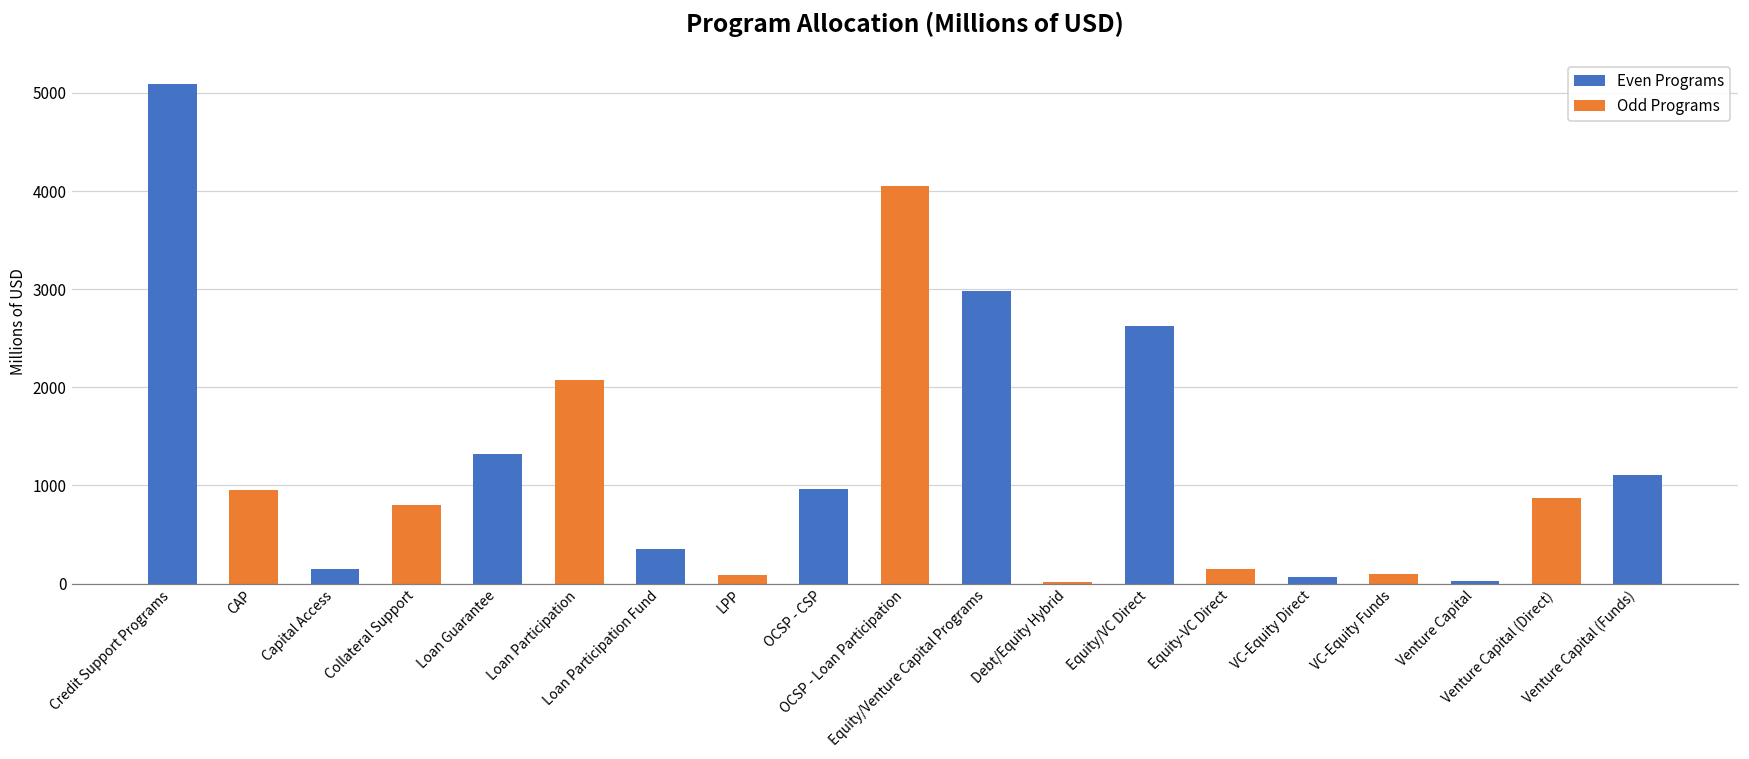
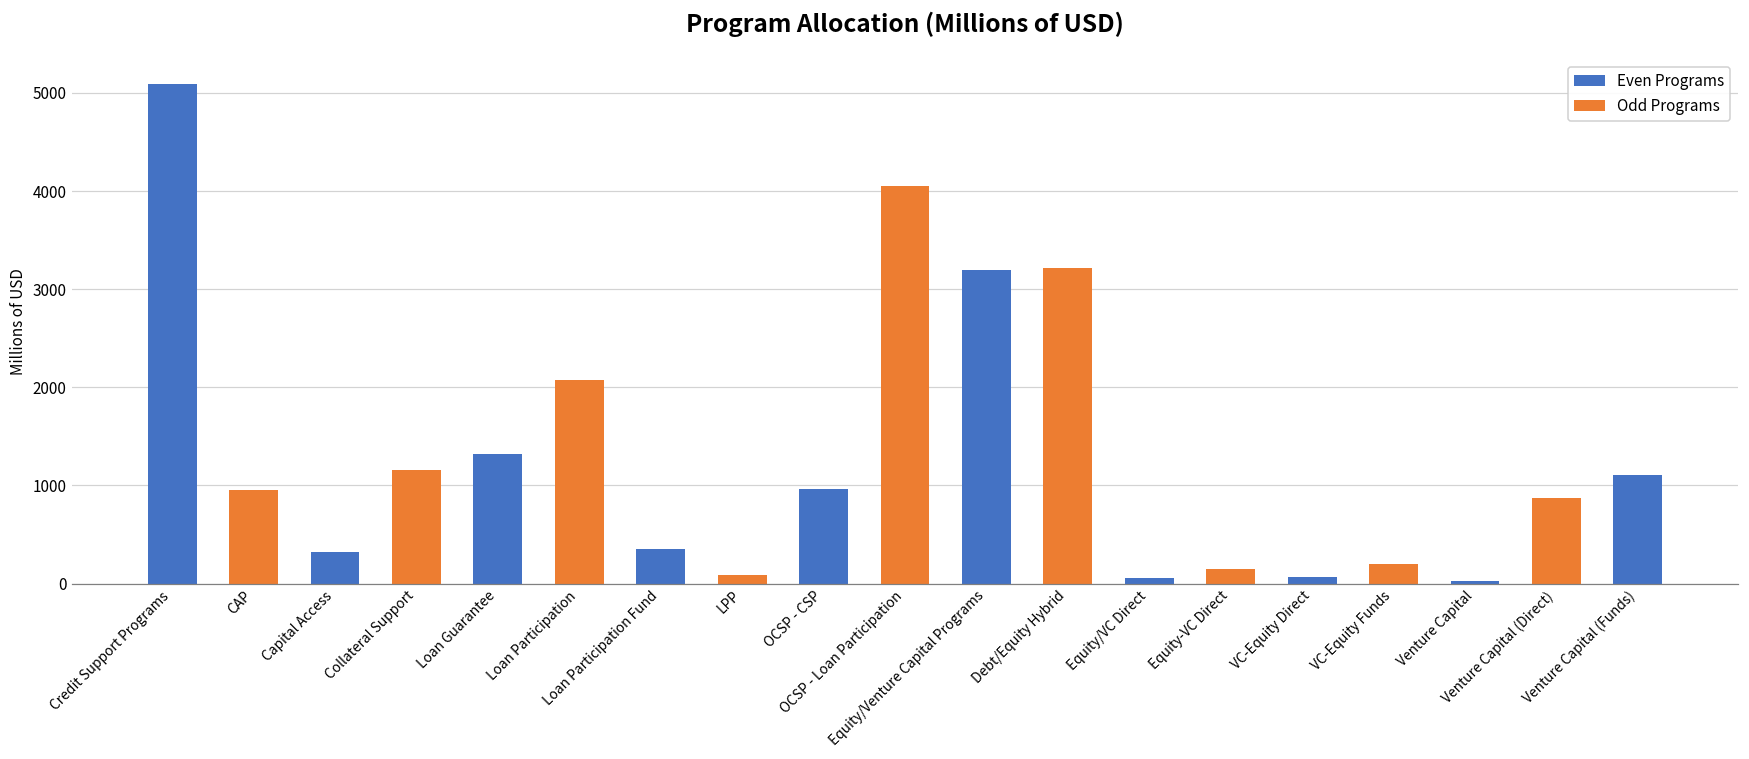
Capital Access: 100 -> 300
Collateral Support: 800 -> 1200
Equity/Venture Capital Programs: 3000 -> 3200
Debt/Equity Hybrid: 0 -> 3200
Equity/VC Direct: 2600 -> 100
VC-Equity Funds: 100 -> 200
